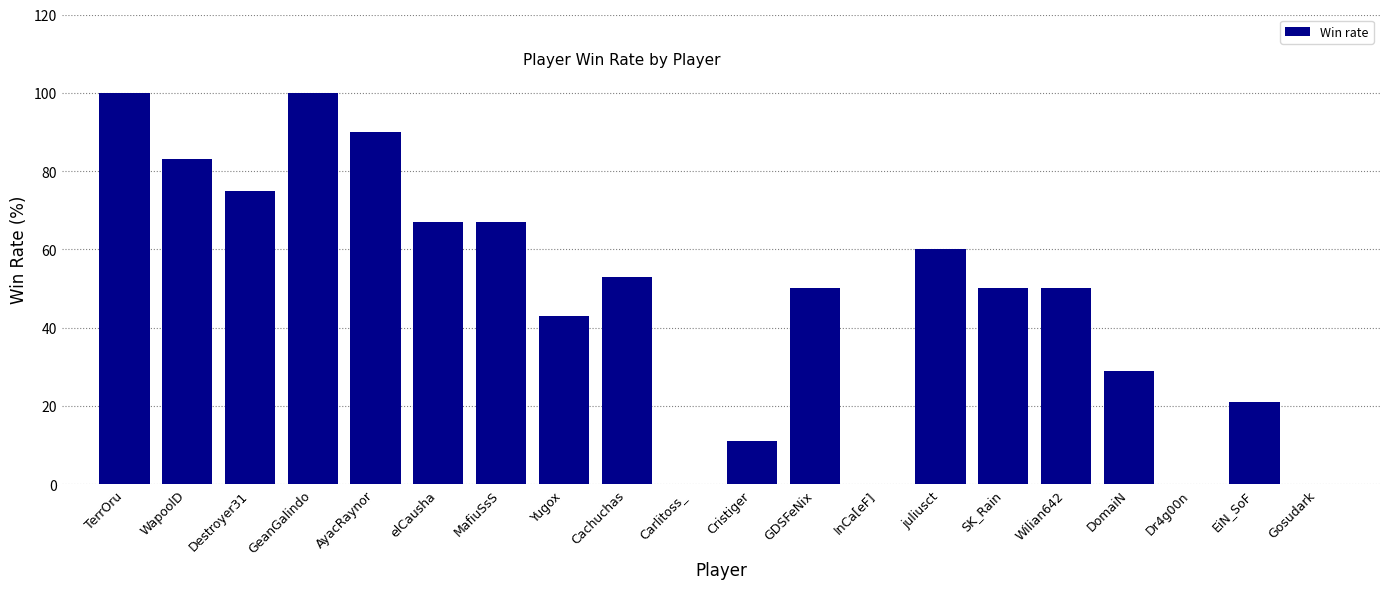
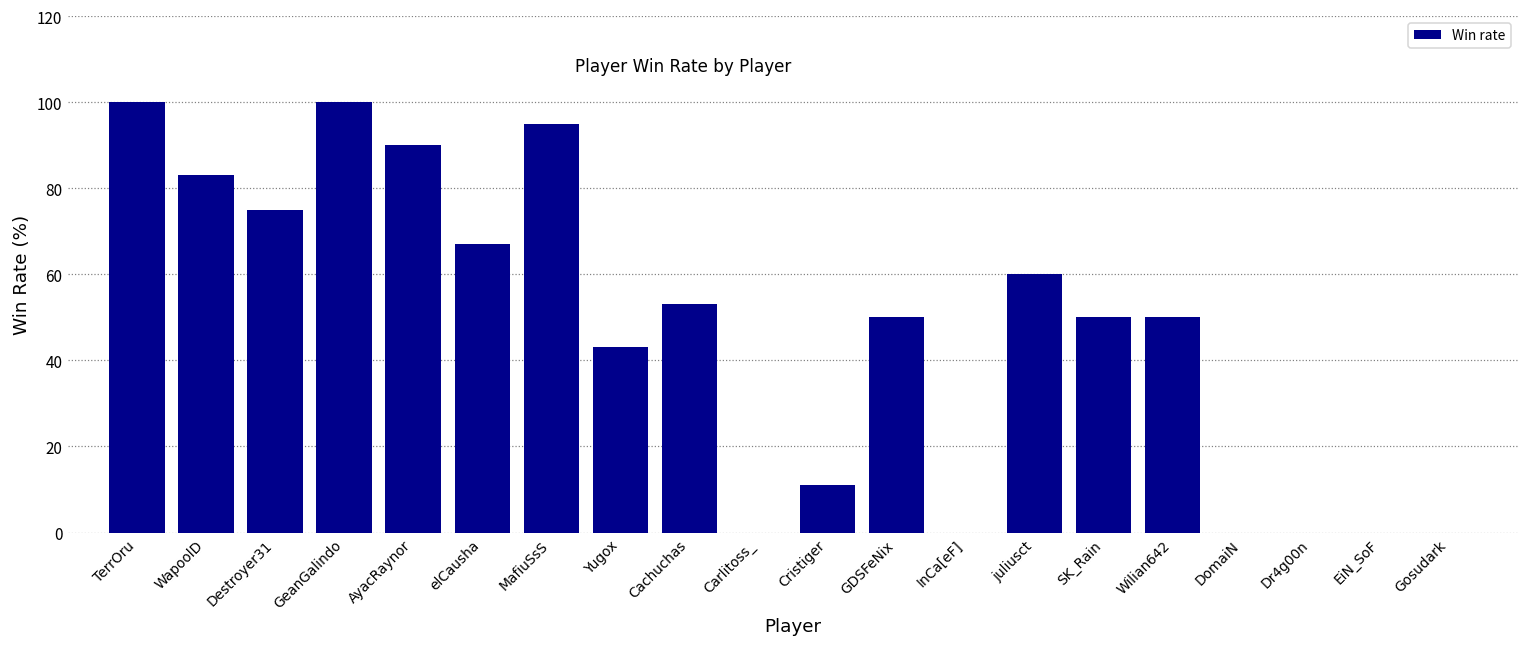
MafiuSsS: 67 -> 95
DomaiN: 29 -> 0
EiN_SoF: 21 -> 0
